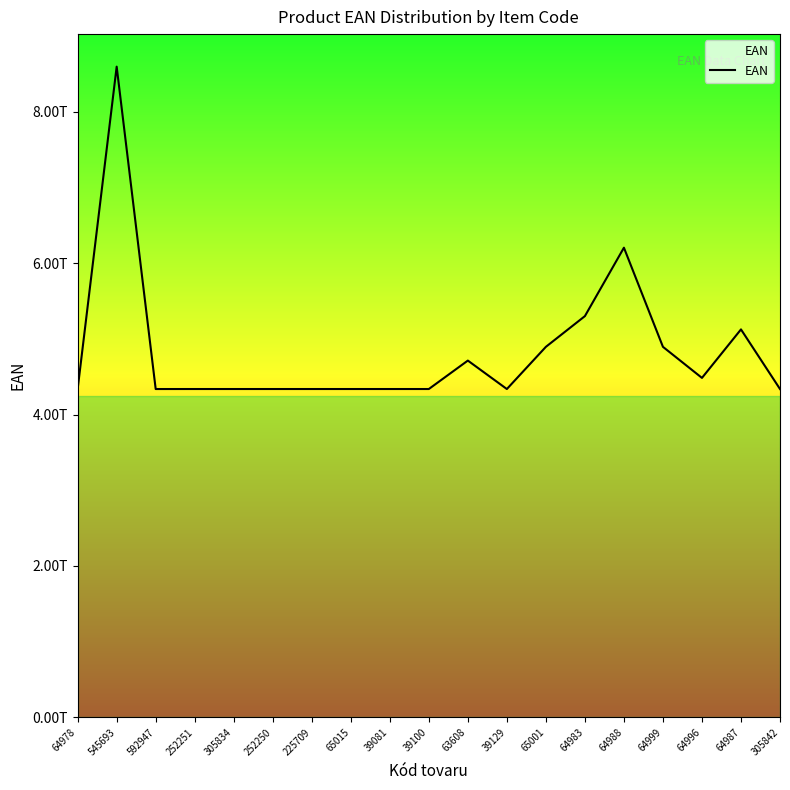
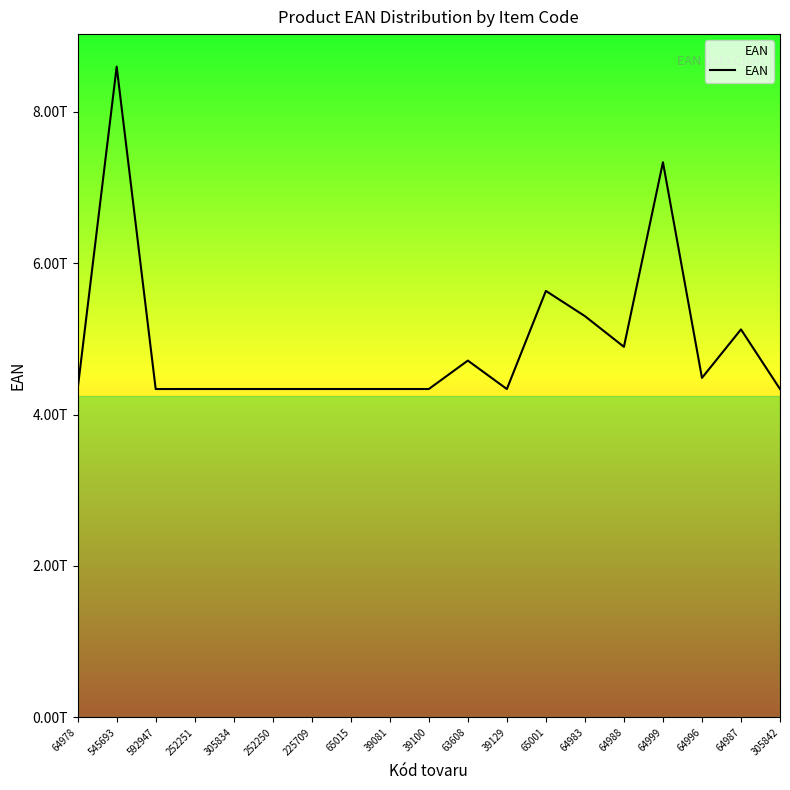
65001: 4.9T -> 5.6T
64988: 6.2T -> 4.9T
64999: 4.9T -> 7.3T
